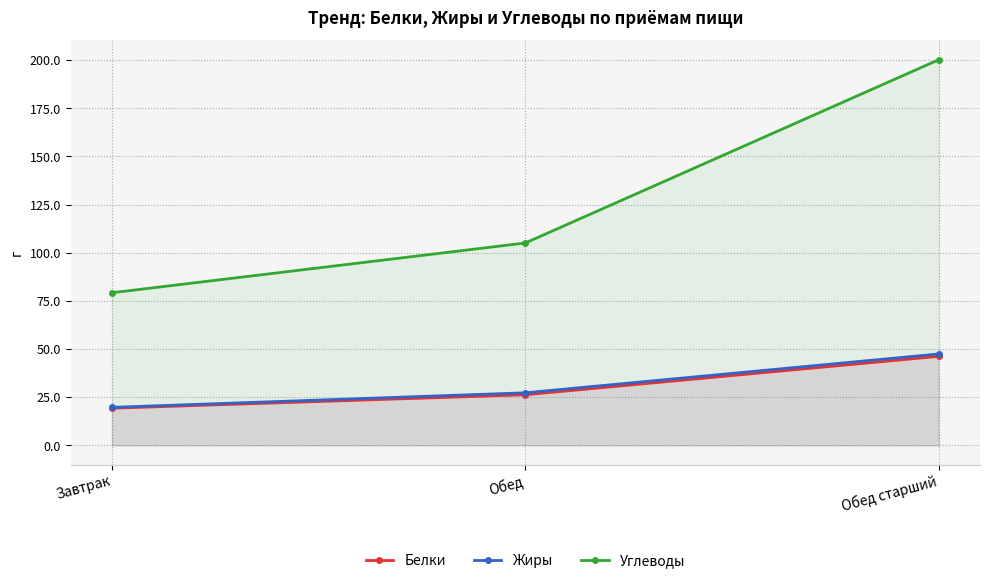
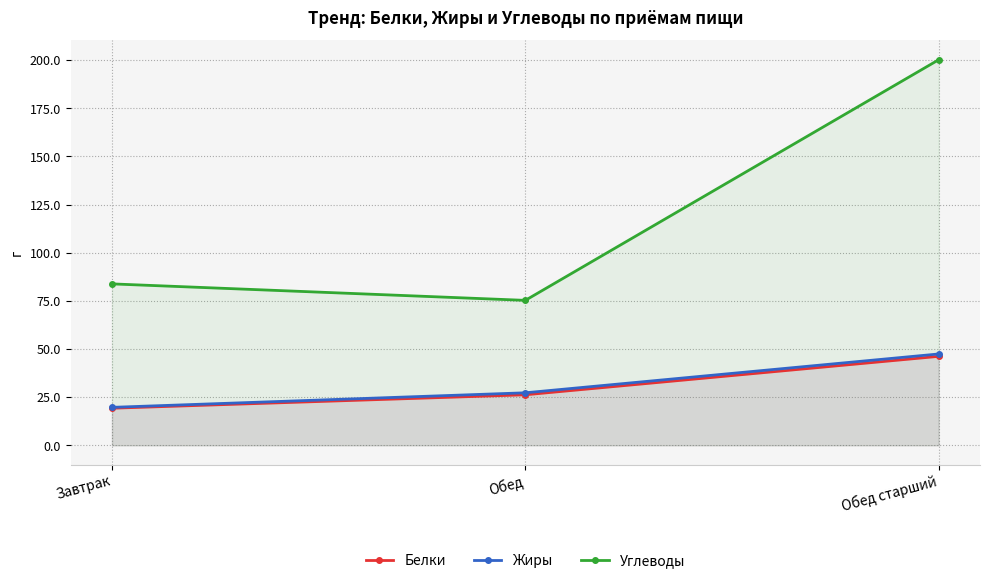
Углеводы, Завтрак: 79 -> 84
Углеводы, Обед: 105 -> 75
